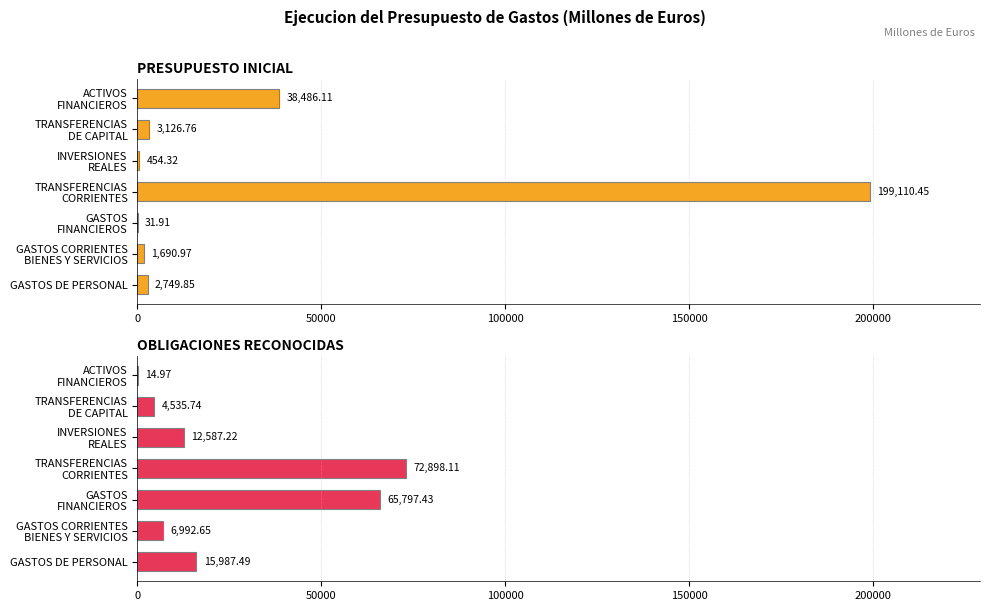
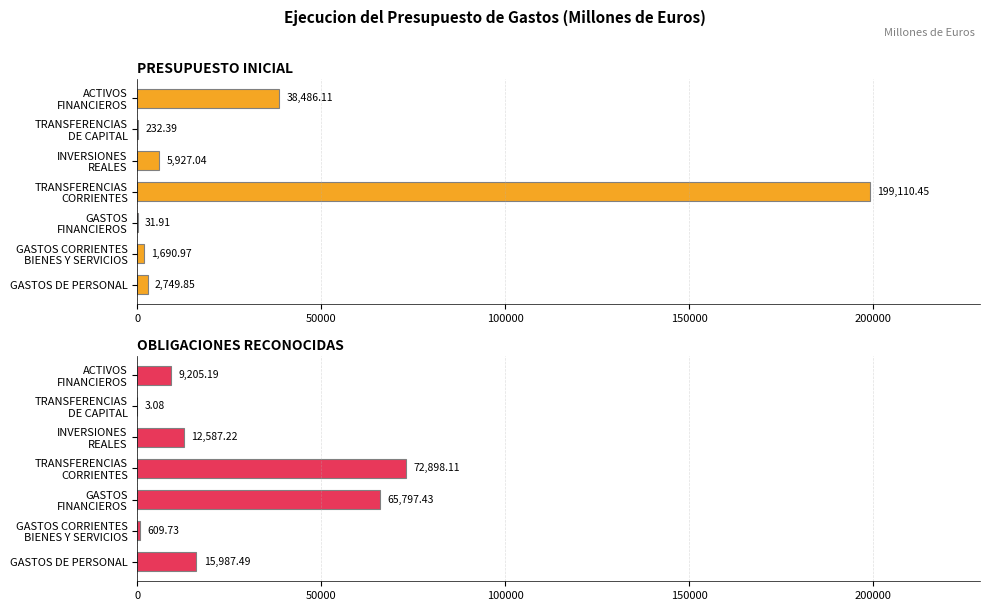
PRESUPUESTO INICIAL, TRANSFERENCIAS DE CAPITAL: 3,126.76 -> 232.39
PRESUPUESTO INICIAL, INVERSIONES REALES: 454.32 -> 5,927.04
OBLIGACIONES RECONOCIDAS, ACTIVOS FINANCIEROS: 14.97 -> 9,205.19
OBLIGACIONES RECONOCIDAS, TRANSFERENCIAS DE CAPITAL: 4,535.74 -> 3.08
OBLIGACIONES RECONOCIDAS, GASTOS CORRIENTES BIENES Y SERVICIOS: 6,992.65 -> 609.73
